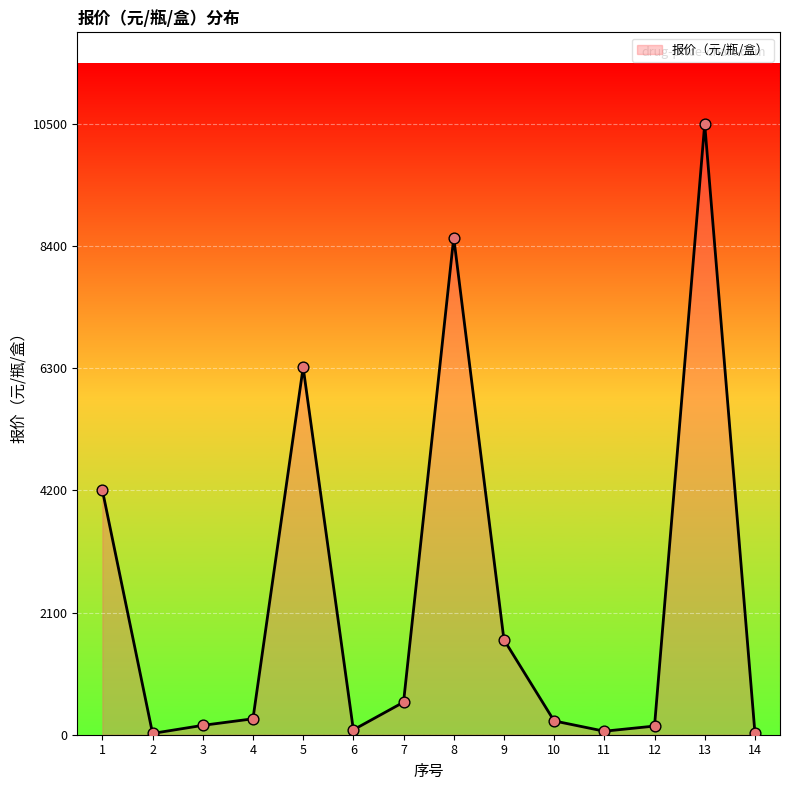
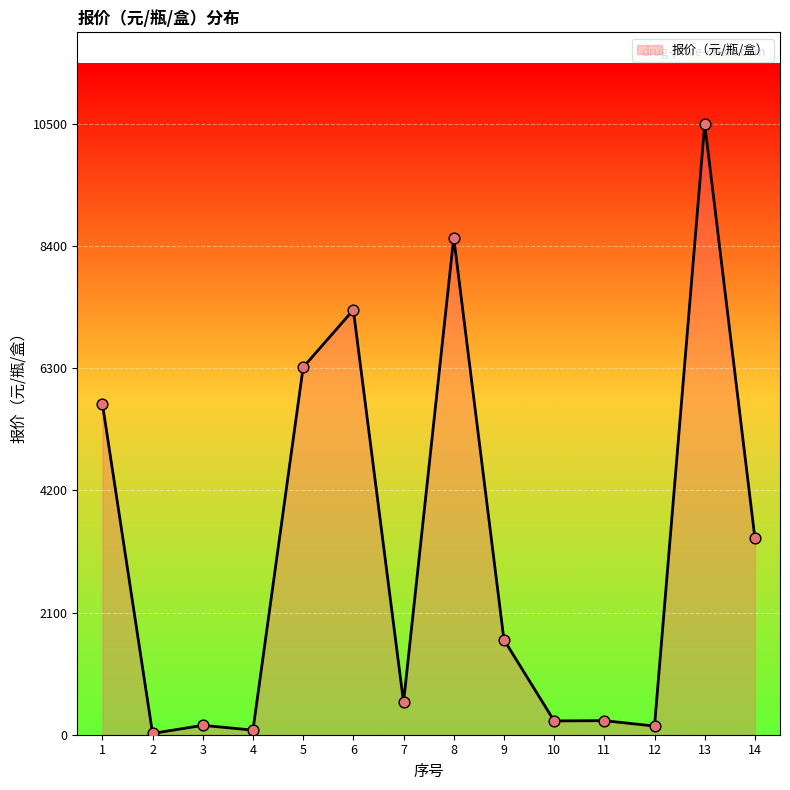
1: 4200 -> 5700
4: 300 -> 100
6: 100 -> 7300
11: 100 -> 200
14: 0 -> 3400
